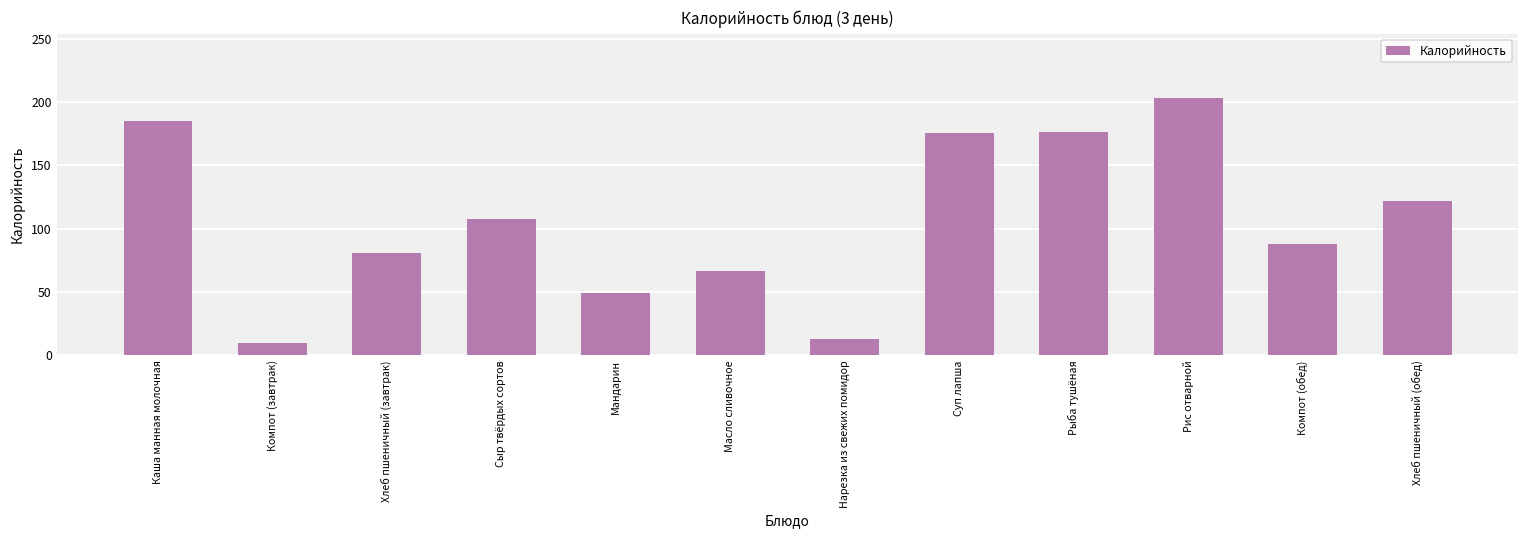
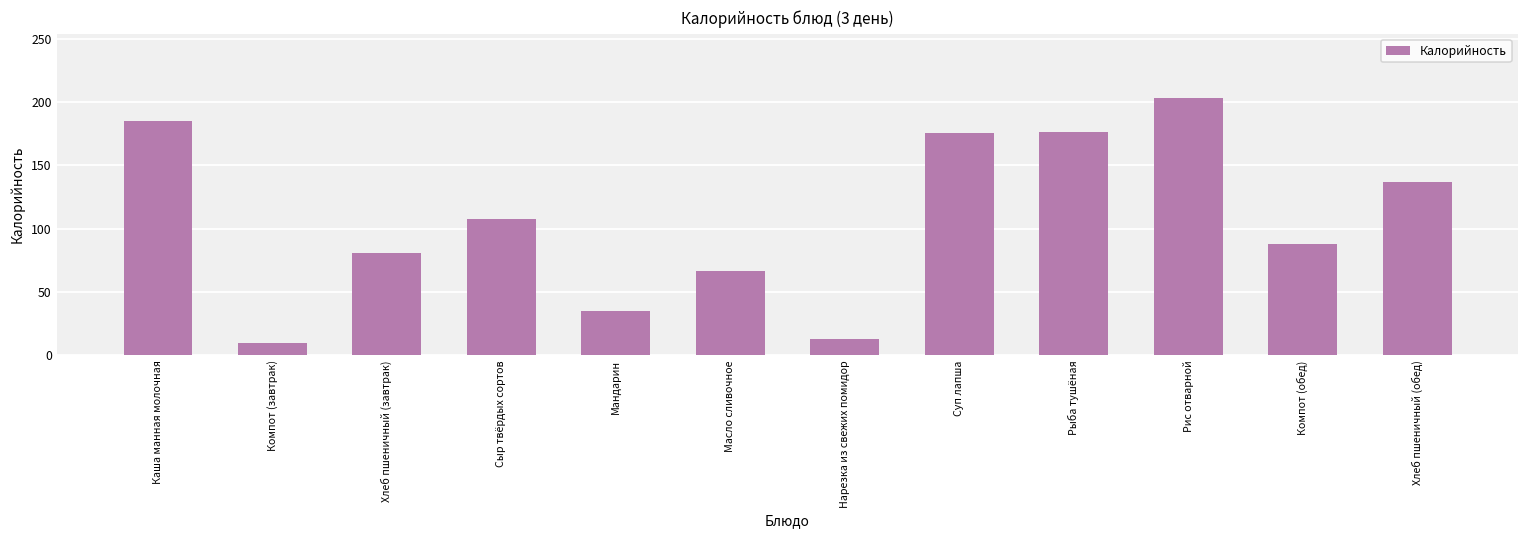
Мандарин: 49 -> 35
Хлеб пшеничный (обед): 122 -> 137
